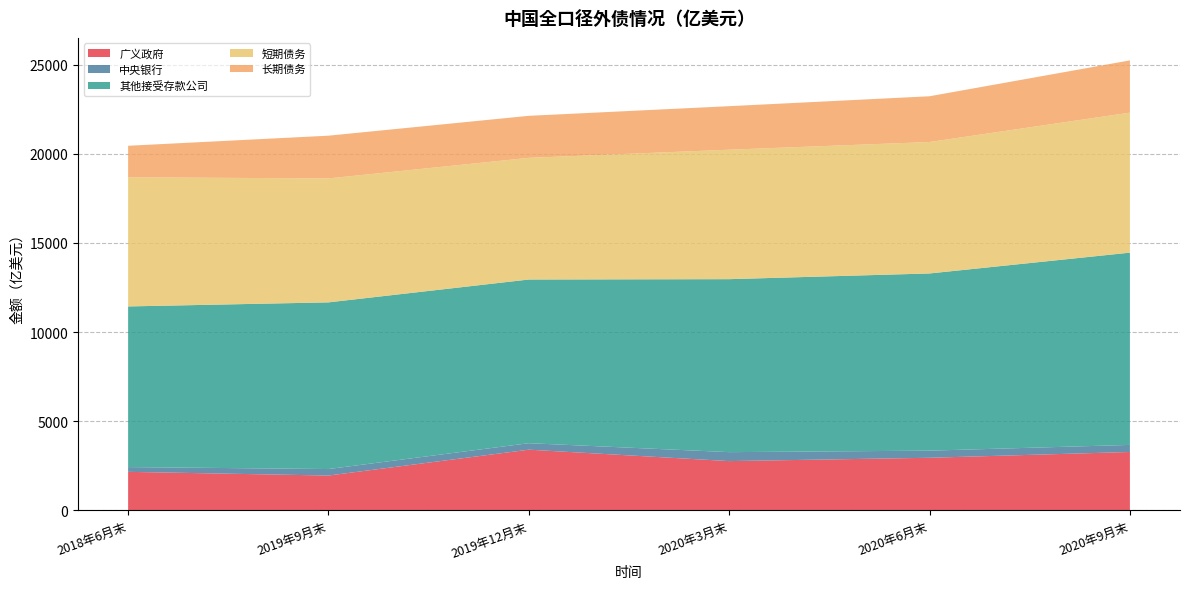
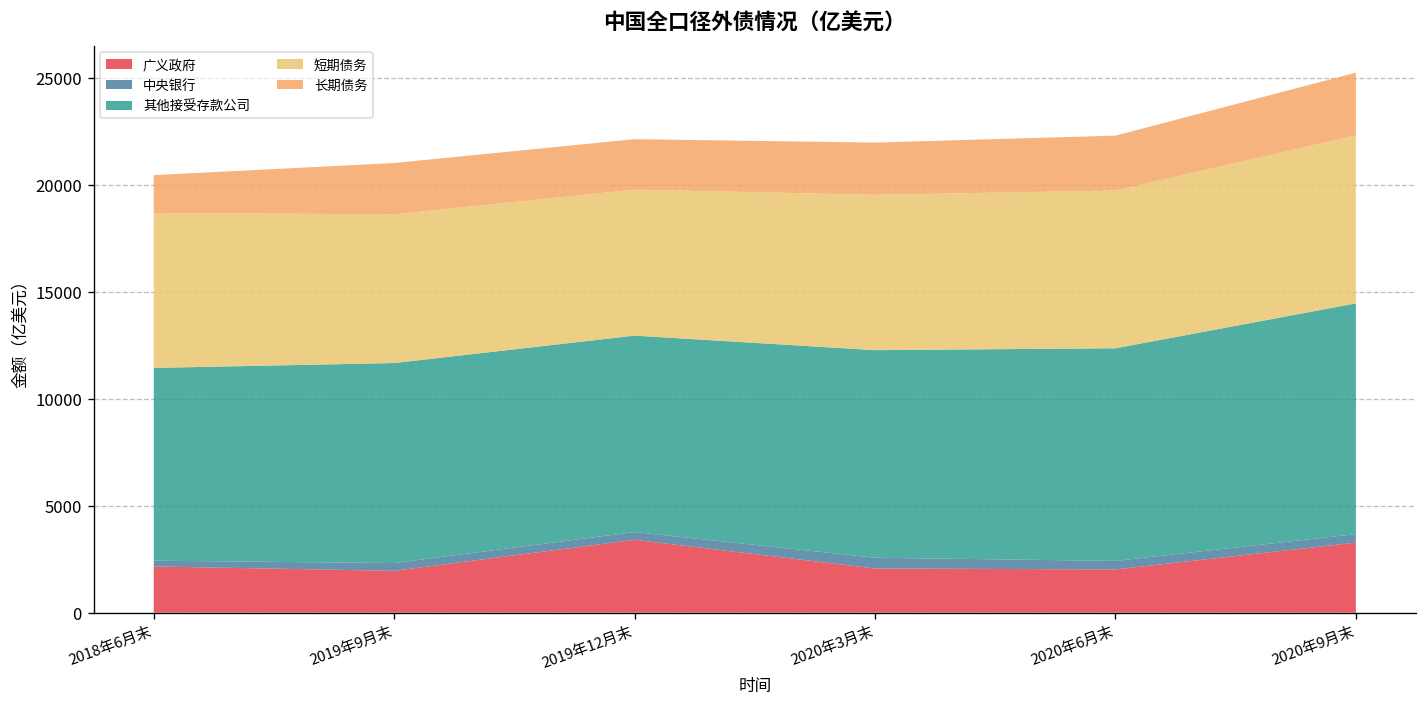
广义政府, 2020年3月末: 2800 -> 2100
广义政府, 2020年6月末: 2900 -> 2000
